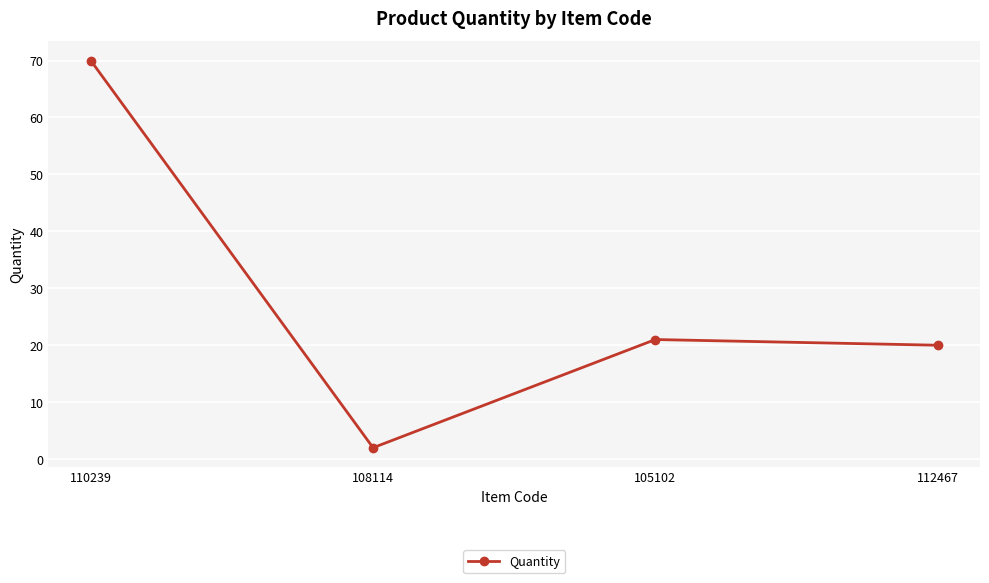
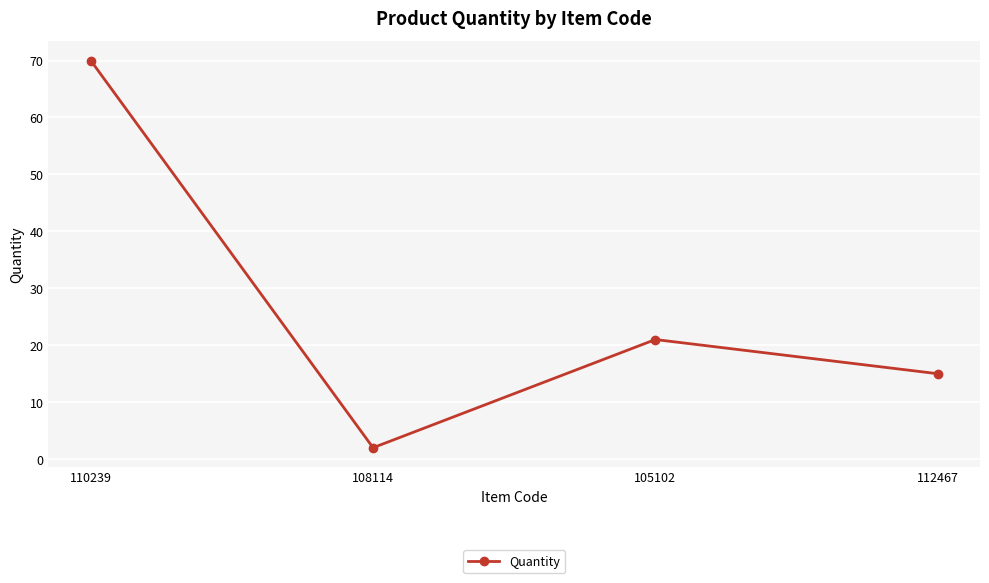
112467: 20 -> 15
